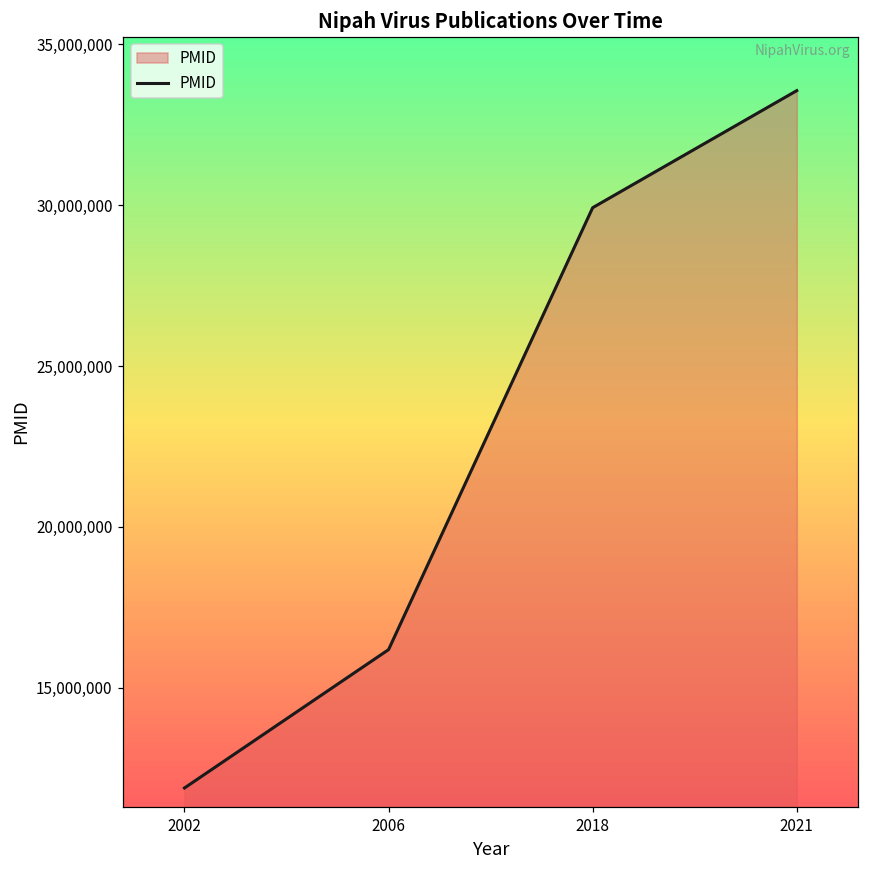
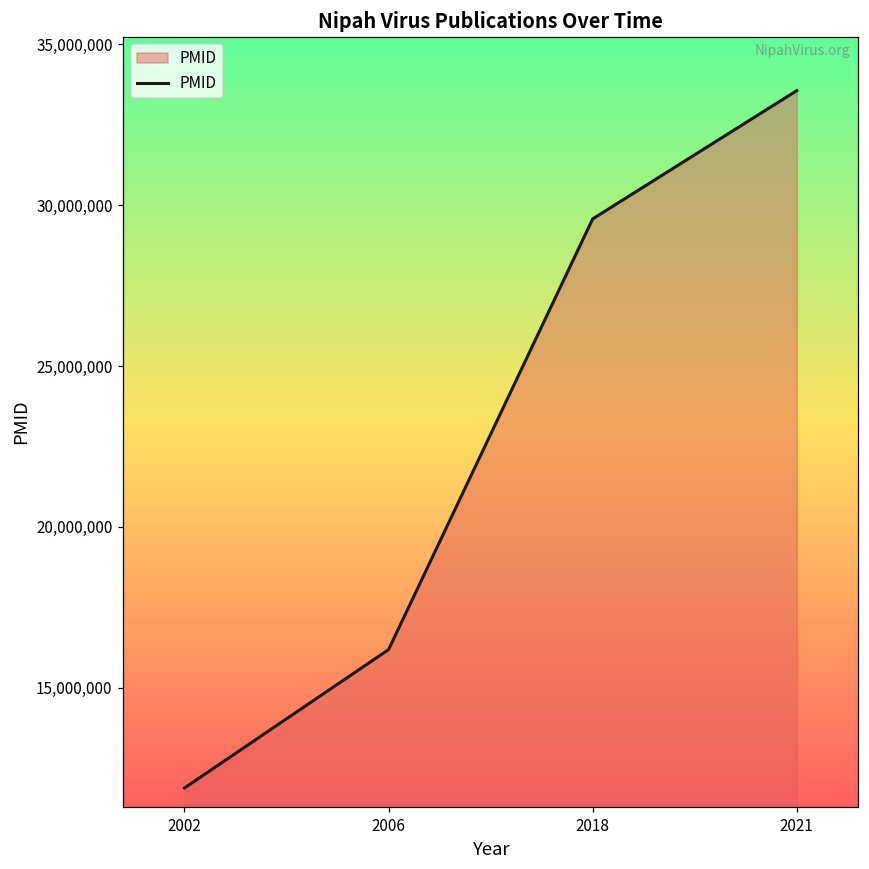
2018: 29,900,000 -> 29,600,000
